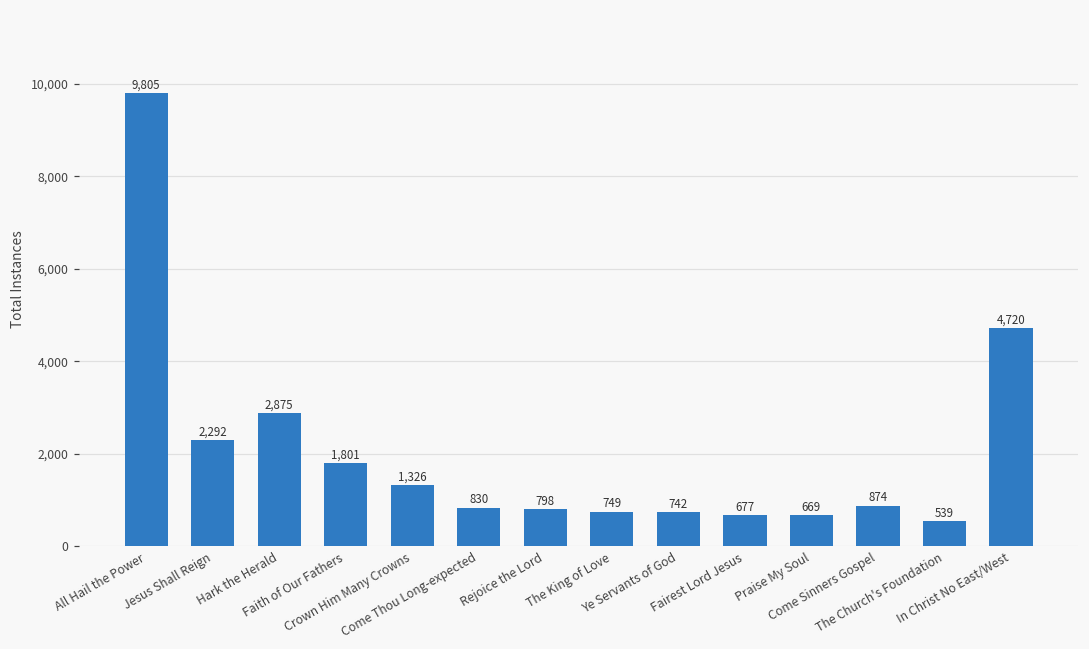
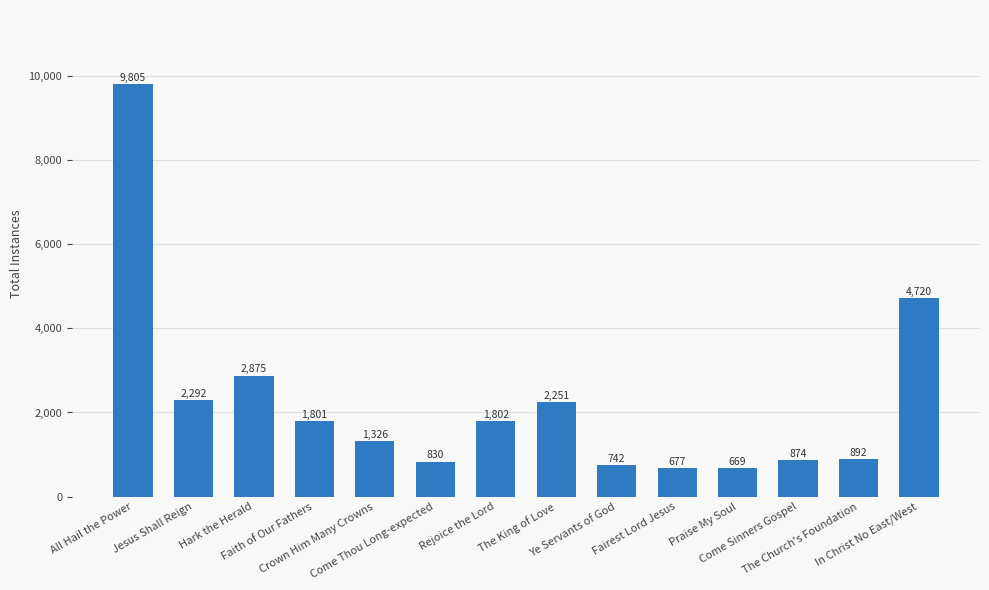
Rejoice the Lord: 798 -> 1,802
The King of Love: 749 -> 2,251
The Church's Foundation: 539 -> 892
